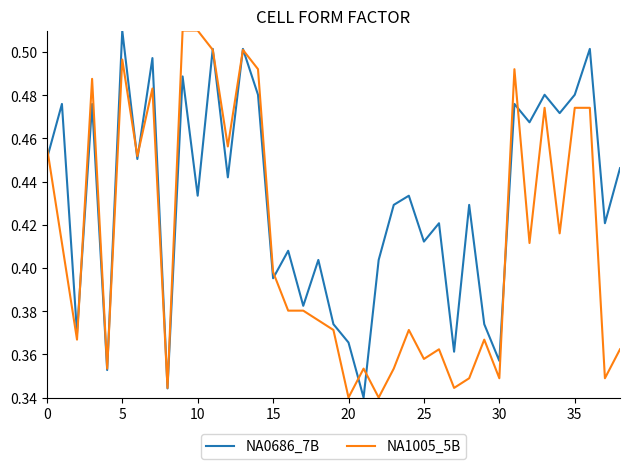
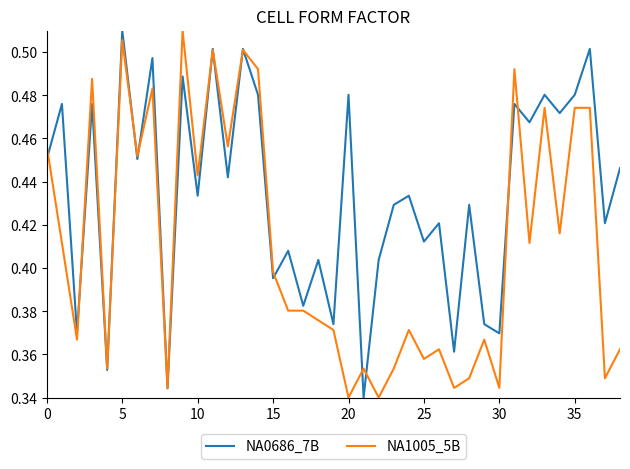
NA1005_5B, 5: 0.497 -> 0.506
NA1005_5B, 10: 0.510 -> 0.443
NA0686_7B, 20: 0.366 -> 0.480
NA0686_7B, 30: 0.357 -> 0.370
NA1005_5B, 30: 0.349 -> 0.344
